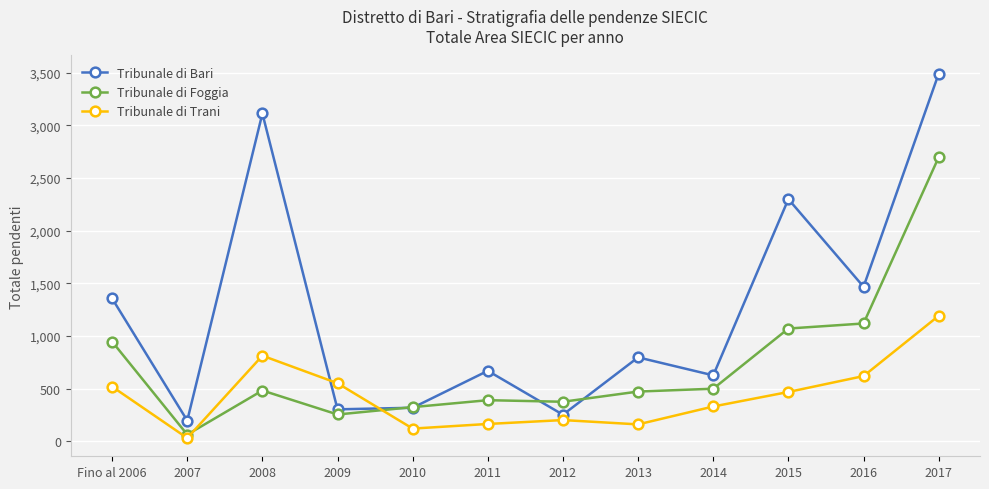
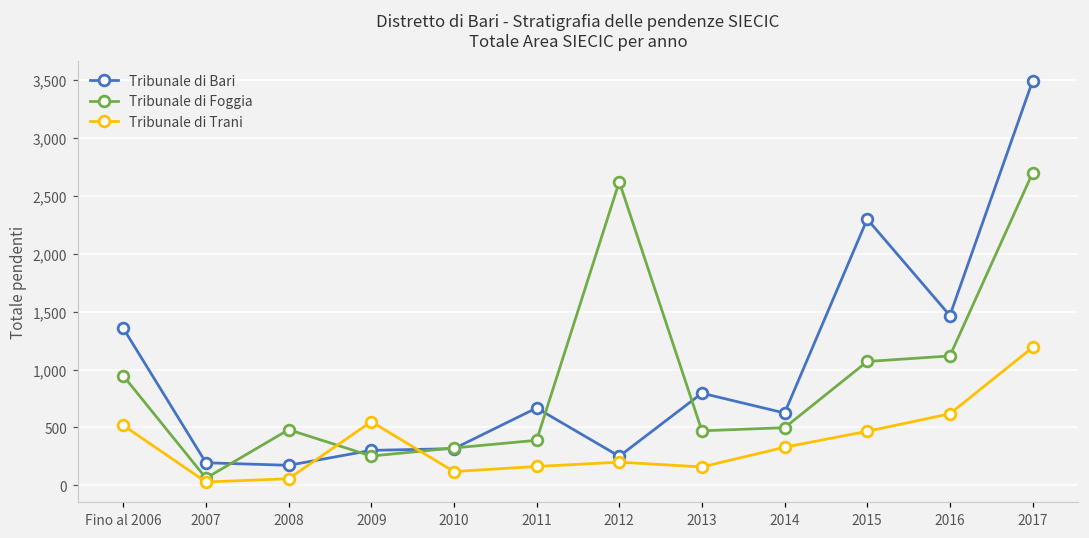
Tribunale di Bari, 2008: 3,110 -> 170
Tribunale di Trani, 2008: 810 -> 60
Tribunale di Foggia, 2012: 370 -> 2,620
